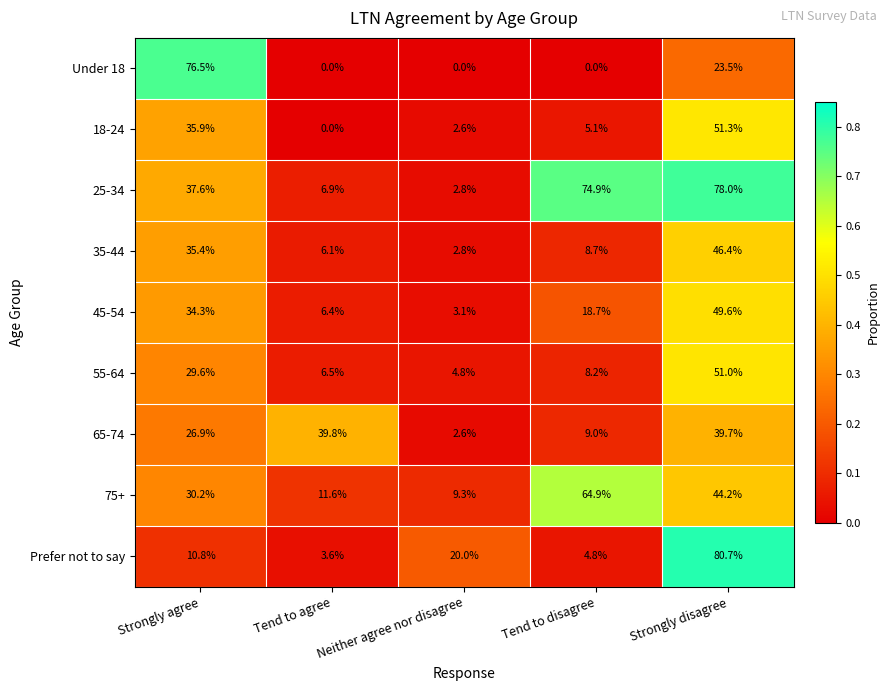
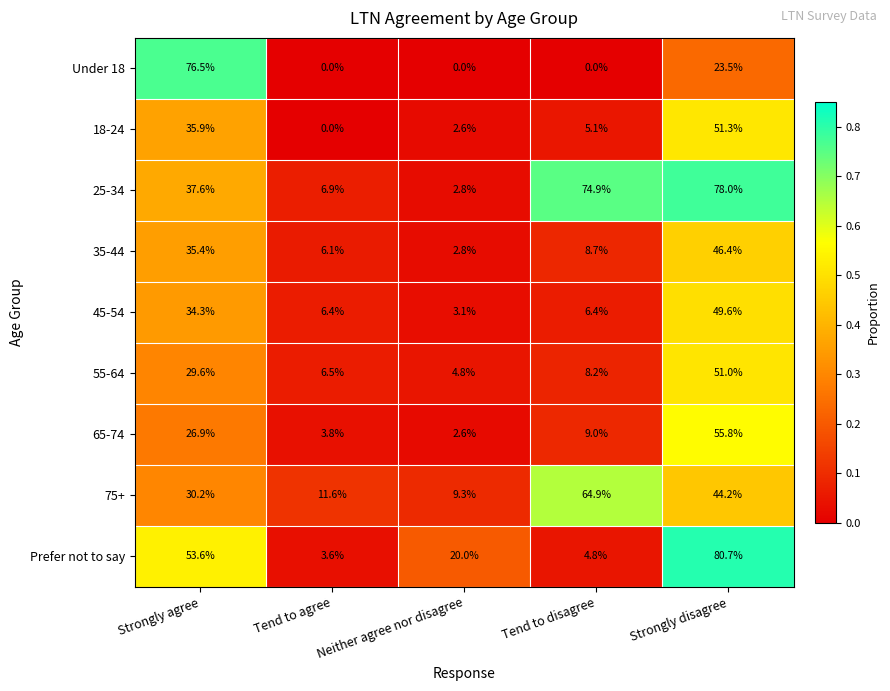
45-54, Tend to disagree: 18.7% -> 6.4%
65-74, Tend to agree: 39.8% -> 3.8%
65-74, Strongly disagree: 39.7% -> 55.8%
Prefer not to say, Strongly agree: 10.8% -> 53.6%
